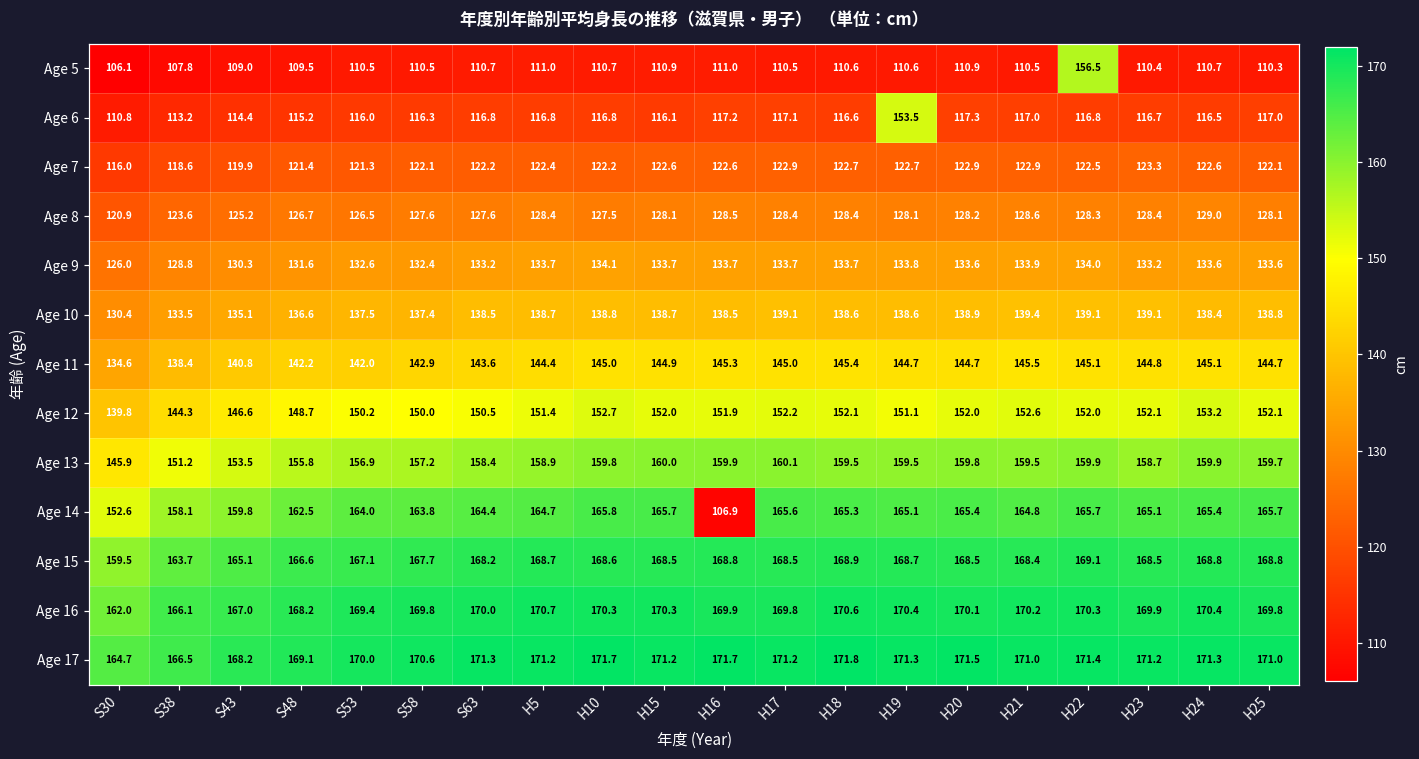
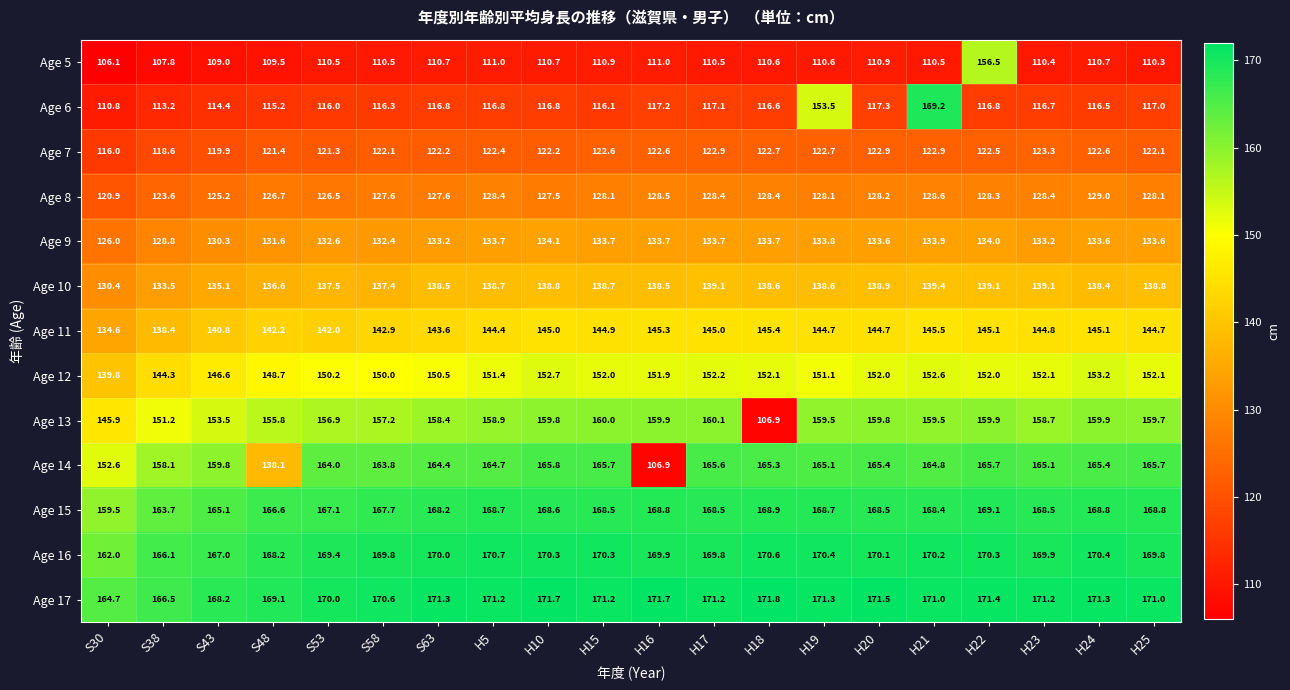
Age 6, H21: 117.0 -> 169.2
Age 13, H18: 159.5 -> 106.9
Age 14, S48: 162.5 -> 138.1
